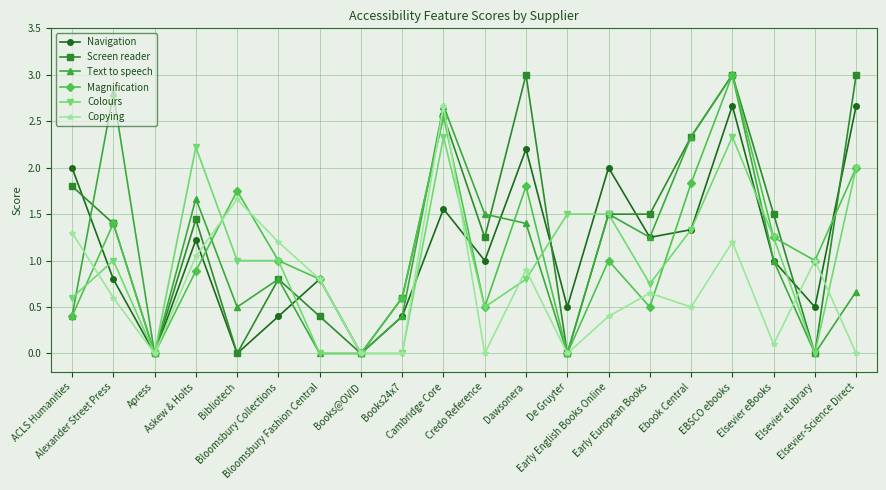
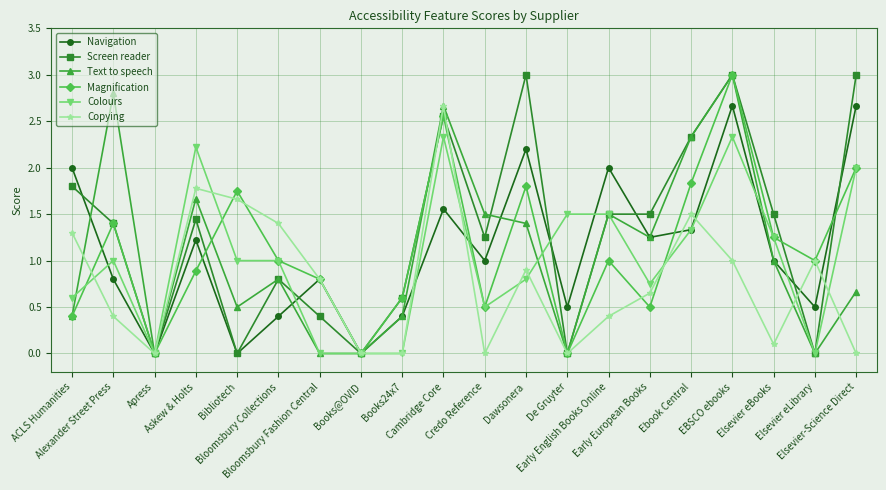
Copying, Alexander Street Press: 0.6 -> 0.4
Copying, Askew & Holts: 1.0 -> 1.8
Copying, Bloomsbury Collections: 1.2 -> 1.4
Copying, Ebook Central: 0.5 -> 1.5
Copying, EBSCO ebooks: 1.2 -> 1.0
